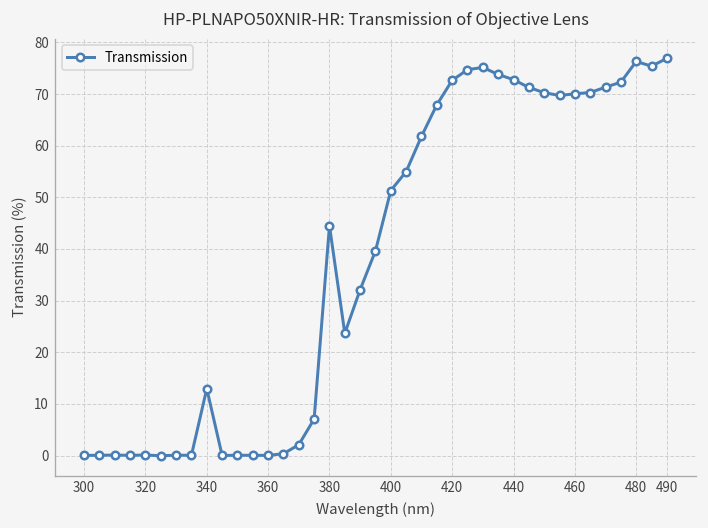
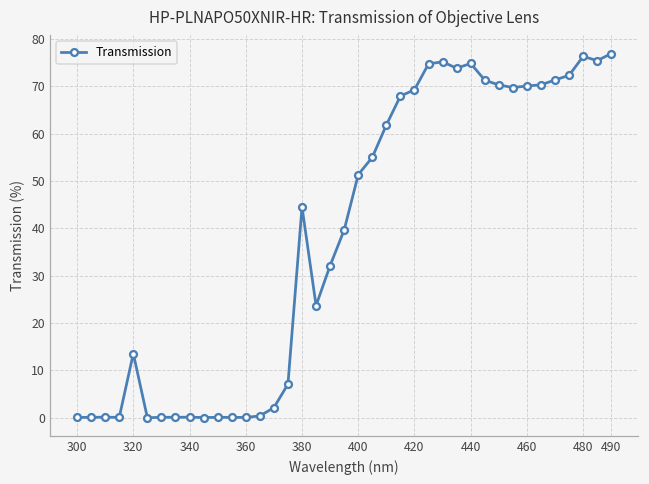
320: 0 -> 14
340: 13 -> 0
420: 73 -> 69
440: 73 -> 75
